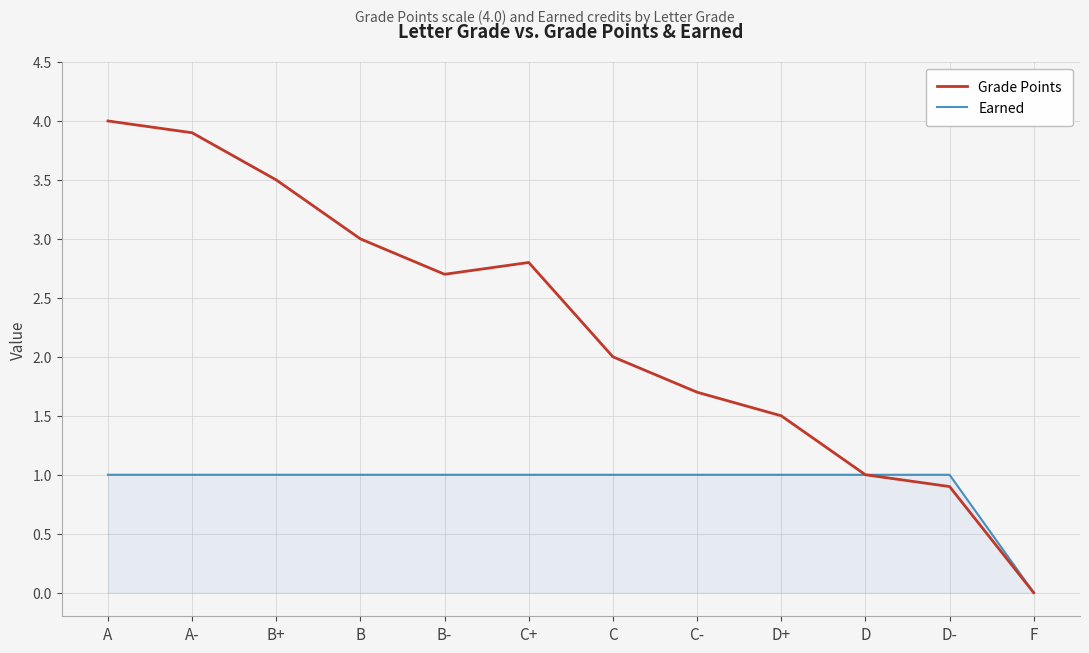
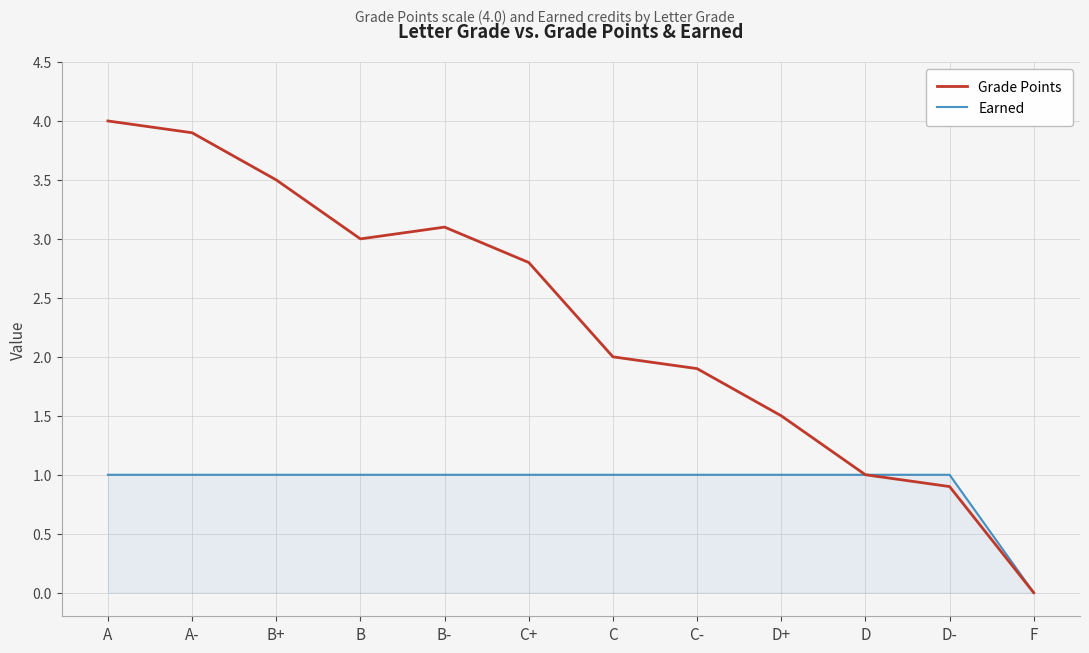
Grade Points, B-: 2.7 -> 3.1
Grade Points, C-: 1.7 -> 1.9
